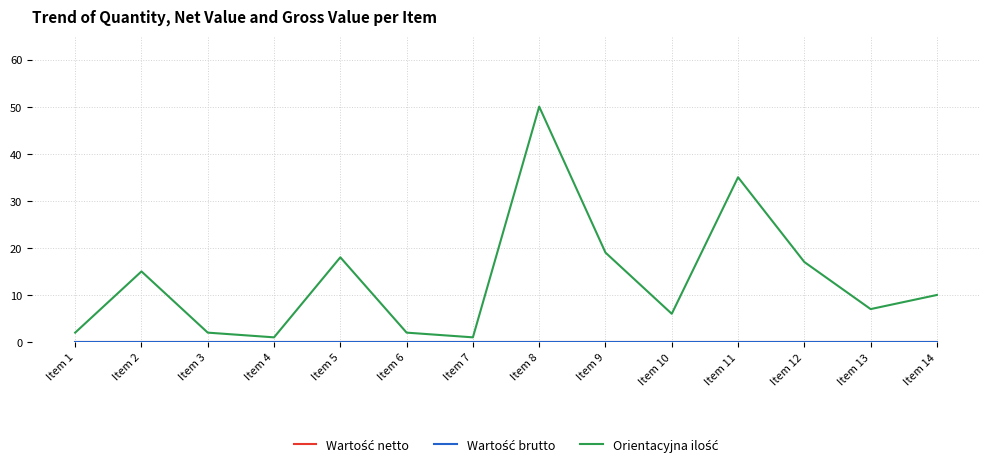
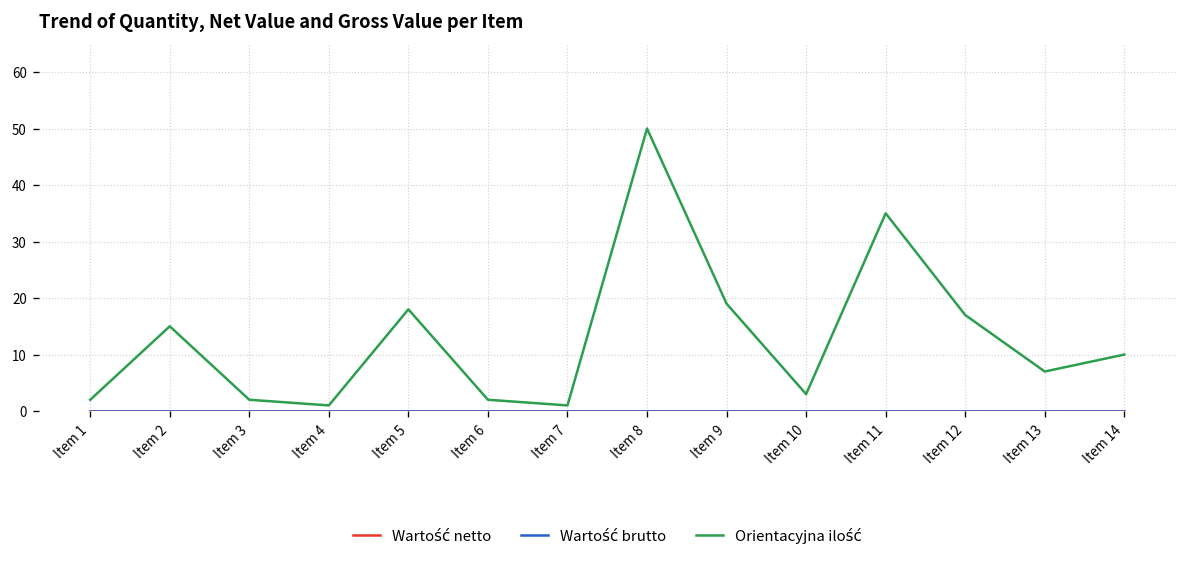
Orientacyjna ilość, Item 10: 6 -> 3
